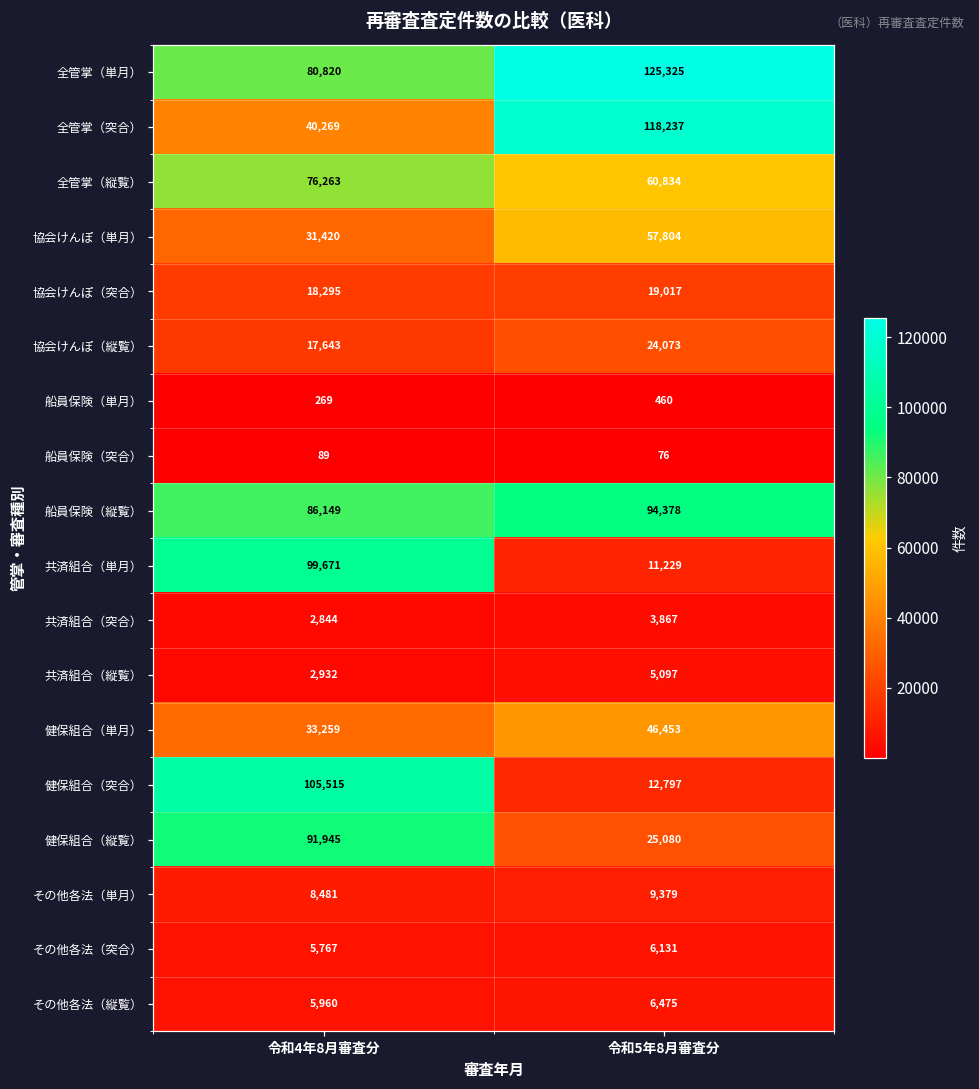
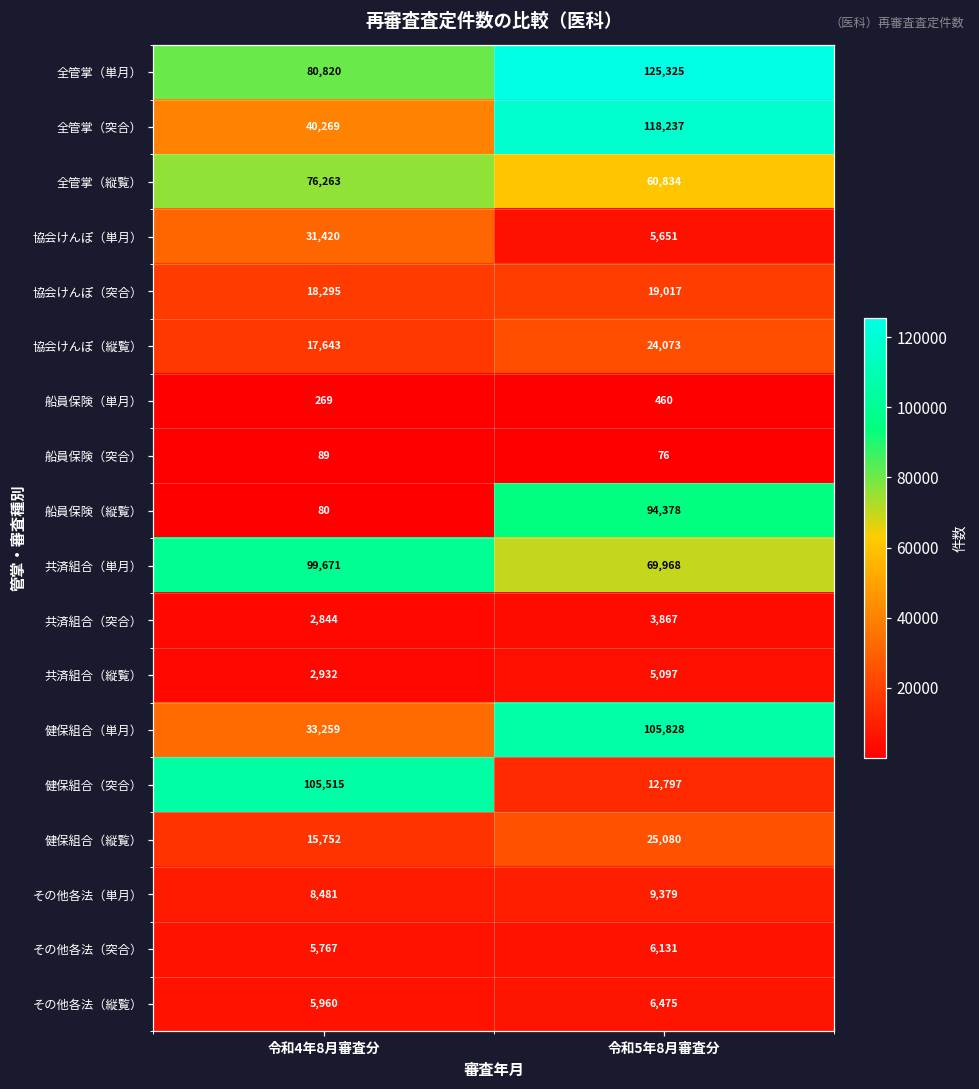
協会けんぽ（単月）, 令和5年8月審査分: 57,804 -> 5,651
船員保険（縦覧）, 令和4年8月審査分: 86,149 -> 80
共済組合（単月）, 令和5年8月審査分: 11,229 -> 69,968
健保組合（単月）, 令和5年8月審査分: 46,453 -> 105,828
健保組合（縦覧）, 令和4年8月審査分: 91,945 -> 15,752
